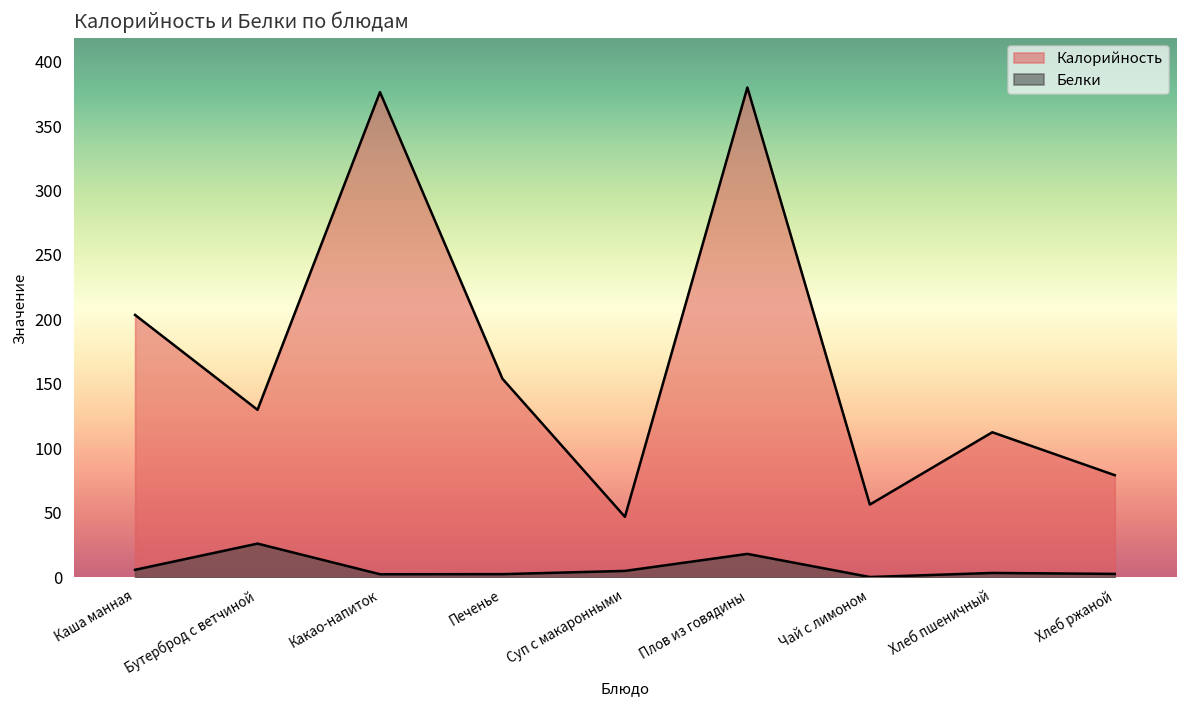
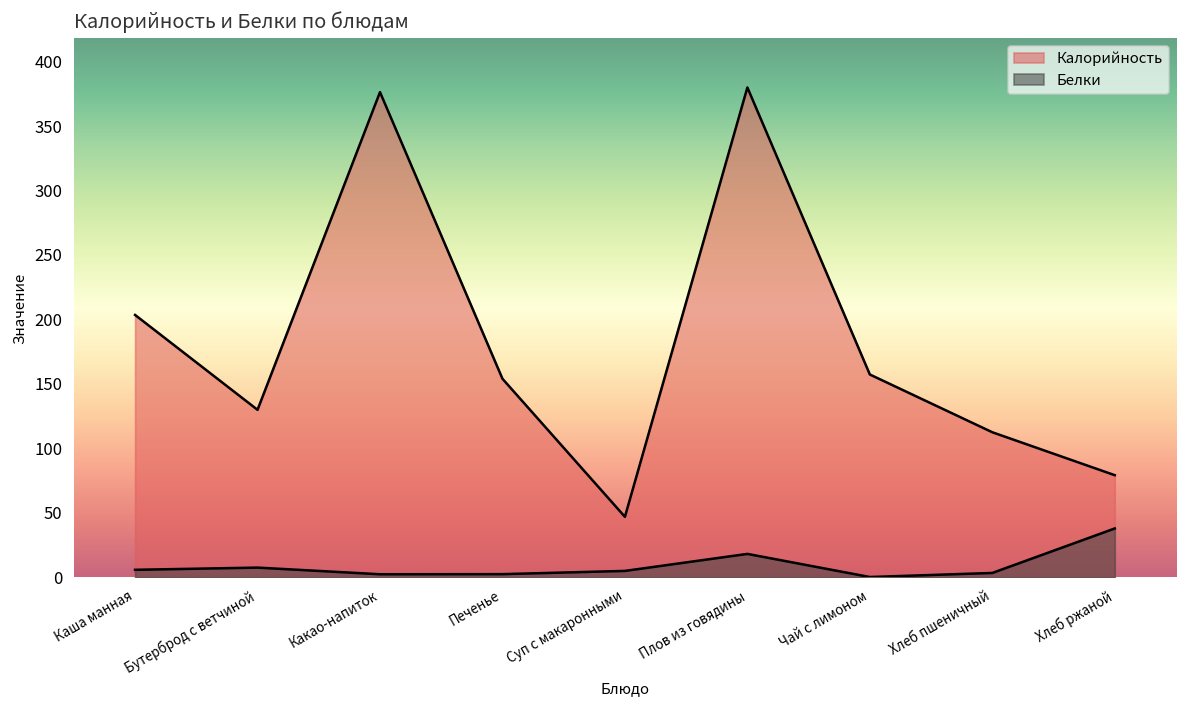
Белки, Бутерброд с ветчиной: 26 -> 8
Калорийность, Чай с лимоном: 56 -> 157
Белки, Хлеб ржаной: 3 -> 38
